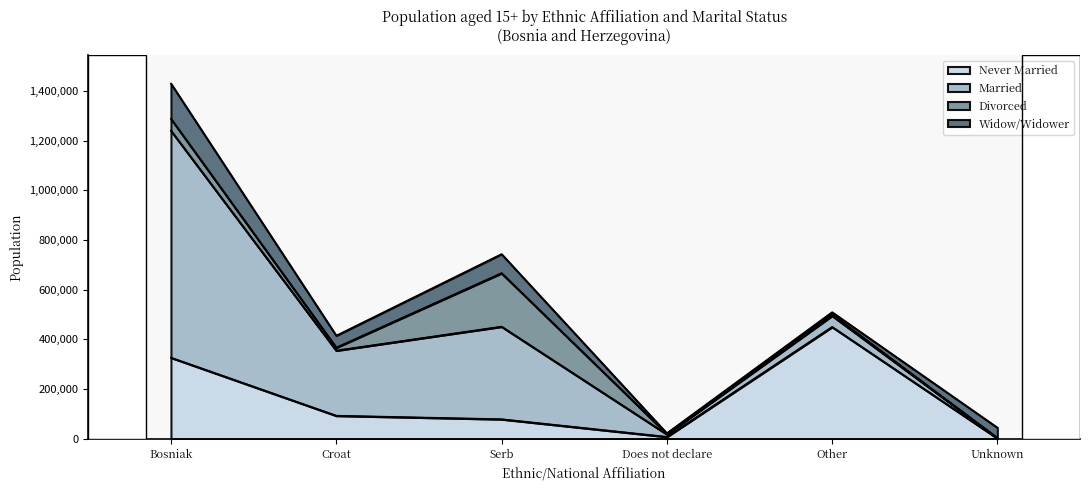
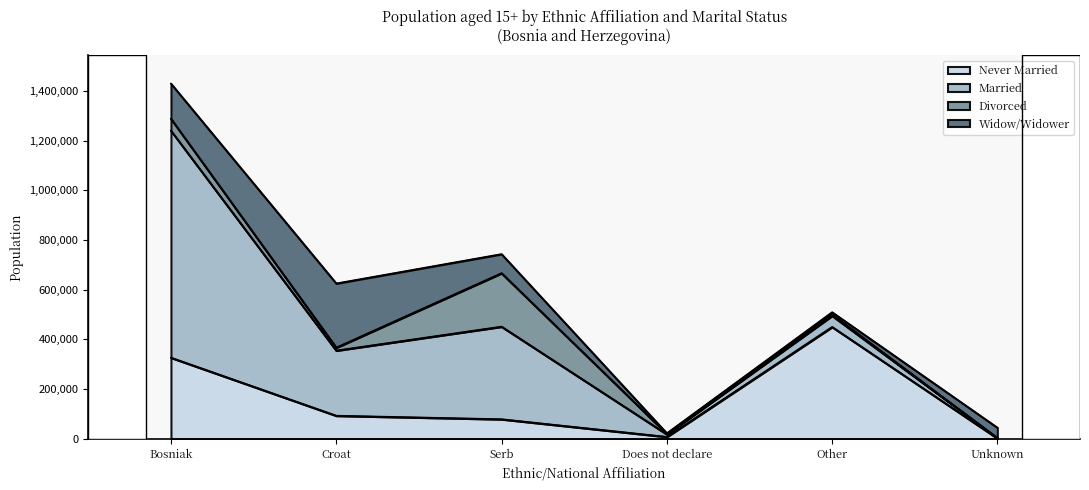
Widow/Widower, Croat: 50,000 -> 260,000
